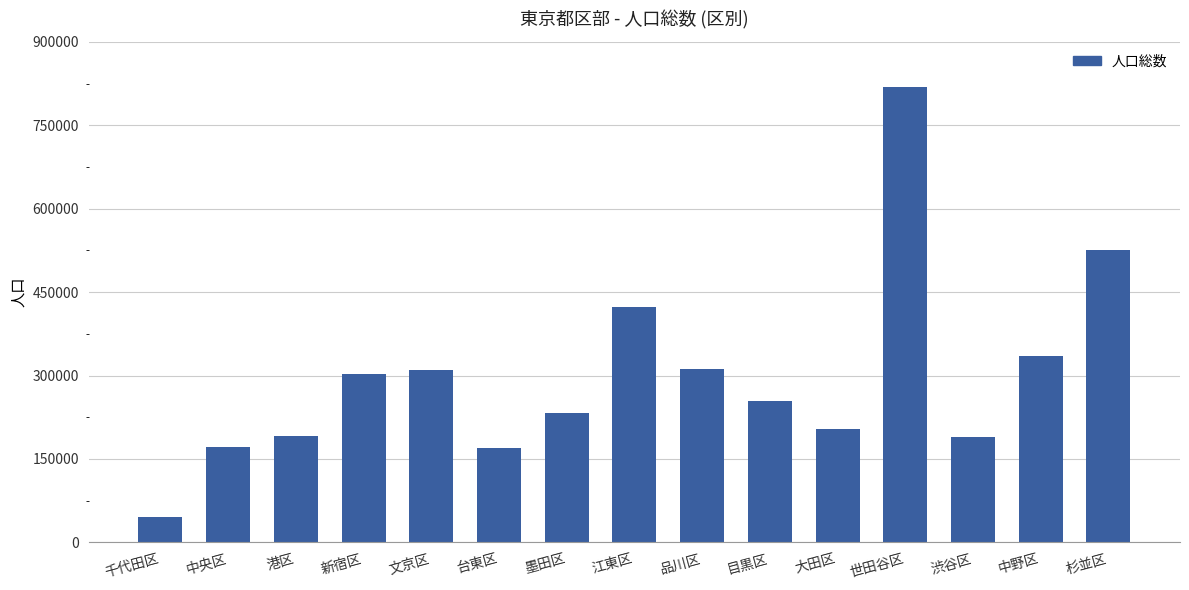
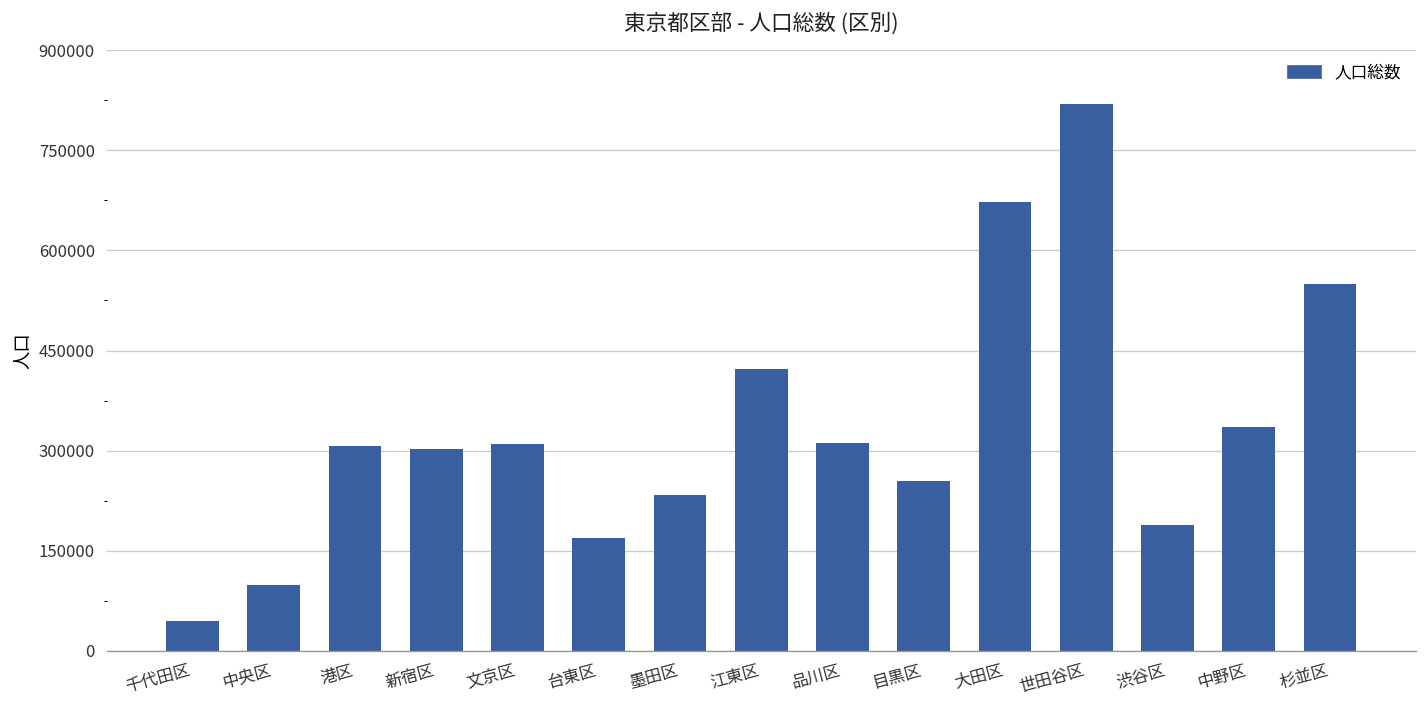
中央区: 170000 -> 100000
港区: 190000 -> 310000
大田区: 200000 -> 670000
杉並区: 520000 -> 550000
